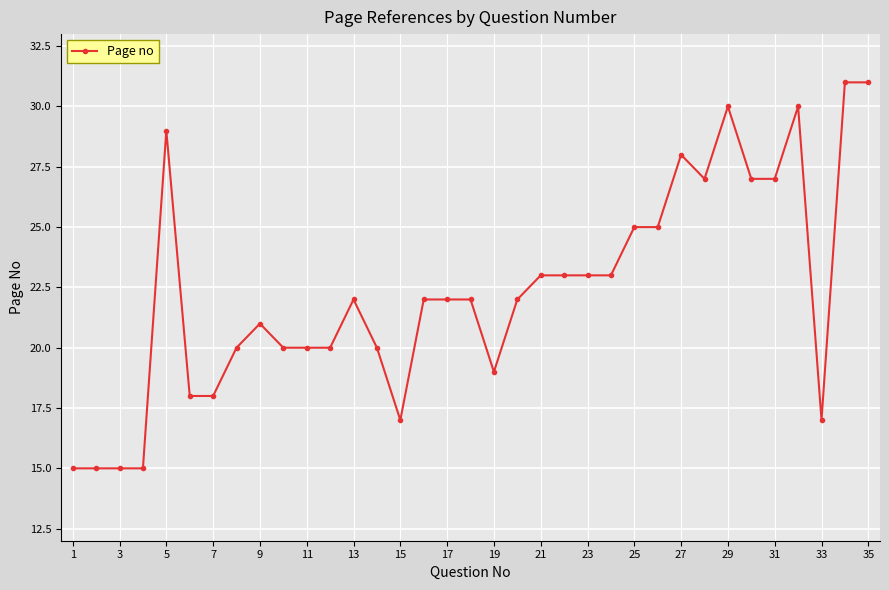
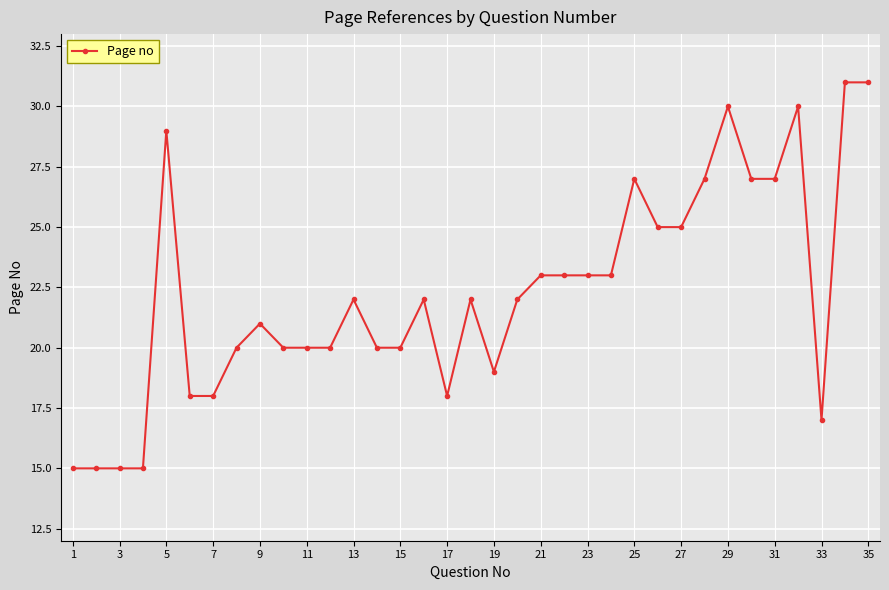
15: 17 -> 20
17: 22 -> 18
25: 25 -> 27
27: 28 -> 25
